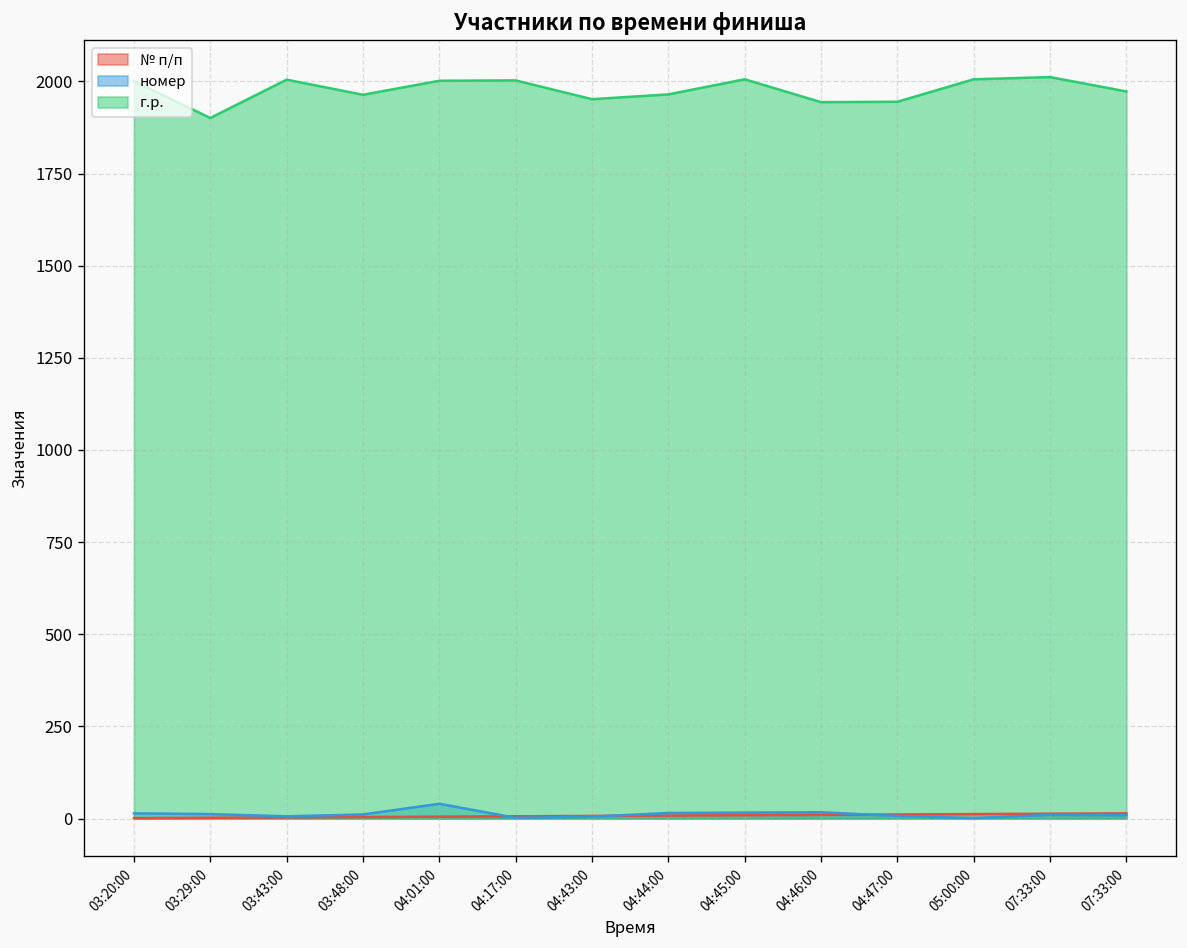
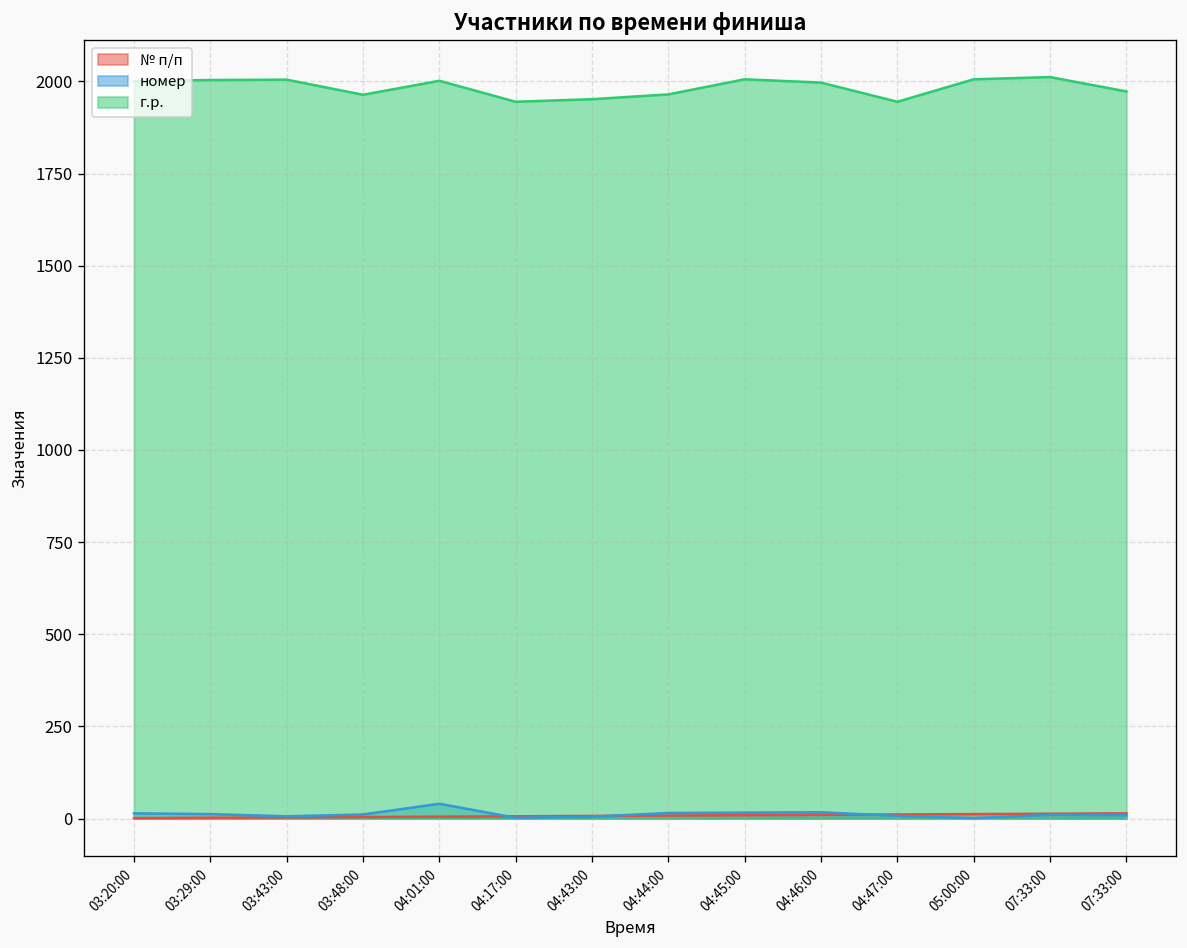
г.р., 03:29:00: 1900 -> 2000
г.р., 04:17:00: 2000 -> 1950
г.р., 04:46:00: 1940 -> 2000
